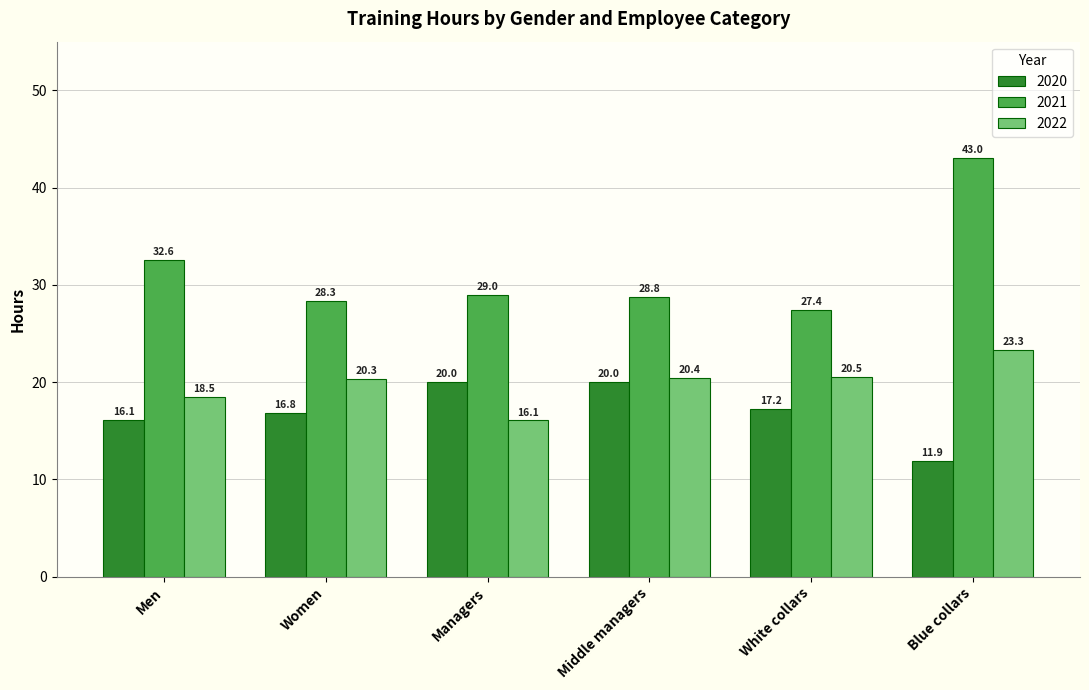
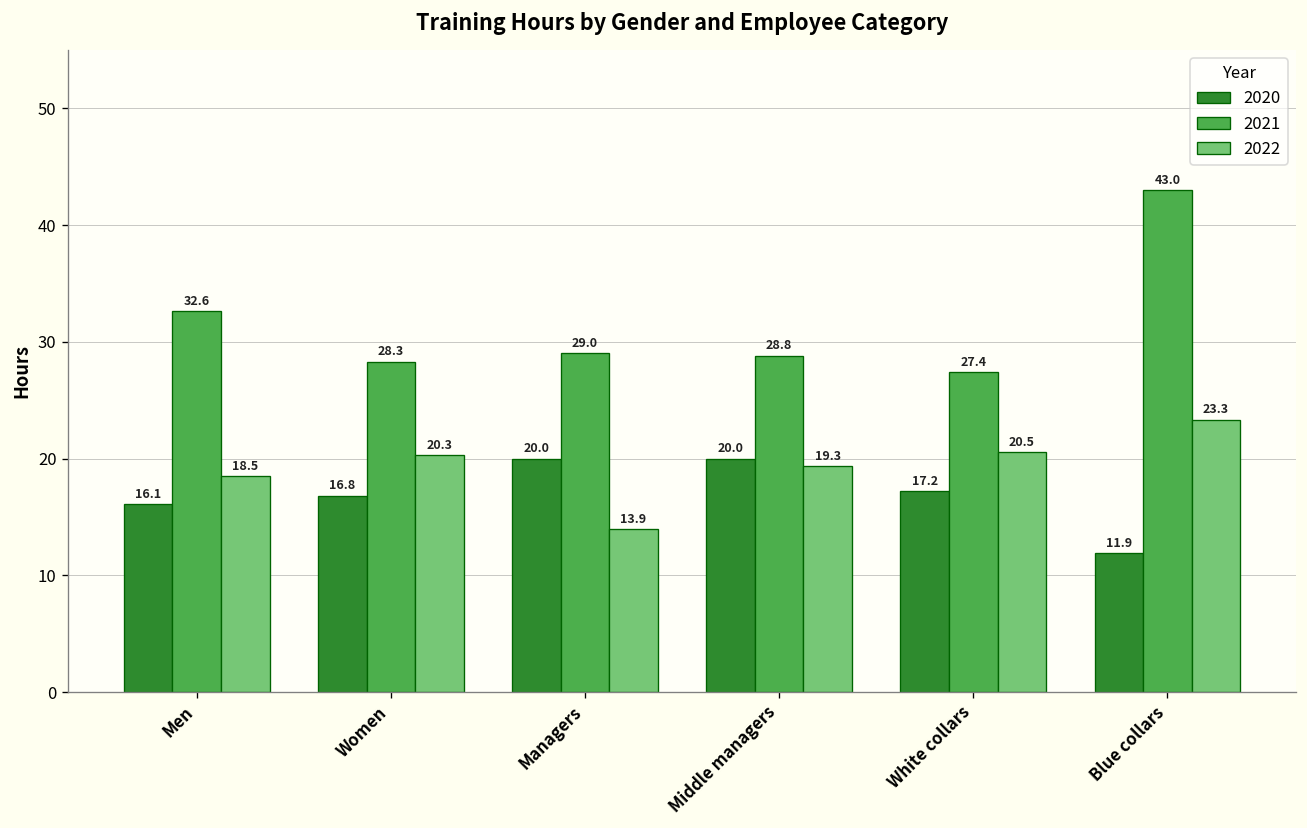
2022, Managers: 16.1 -> 13.9
2022, Middle managers: 20.4 -> 19.3
